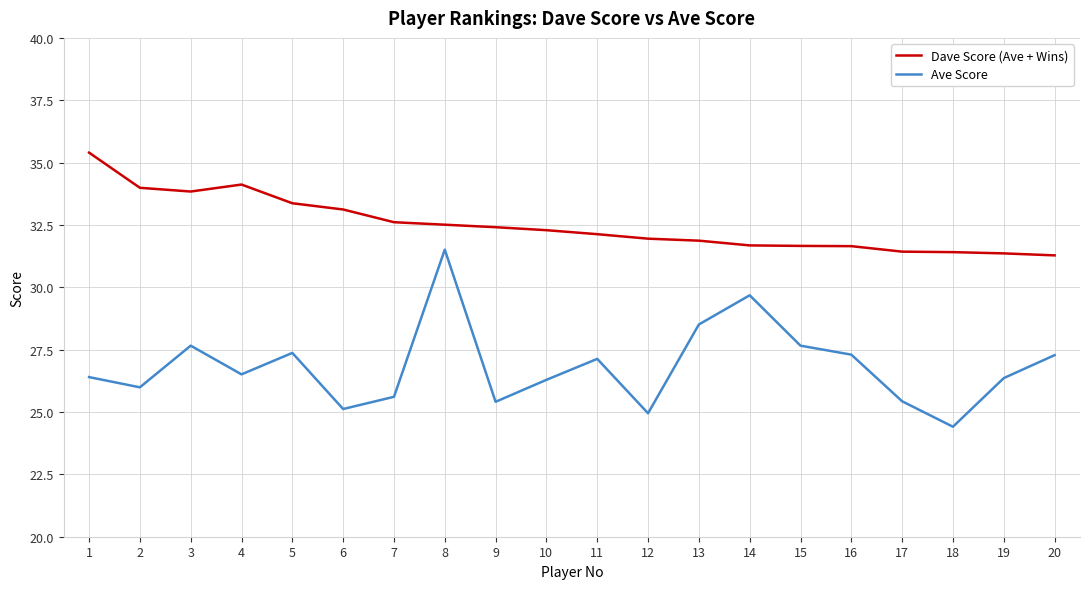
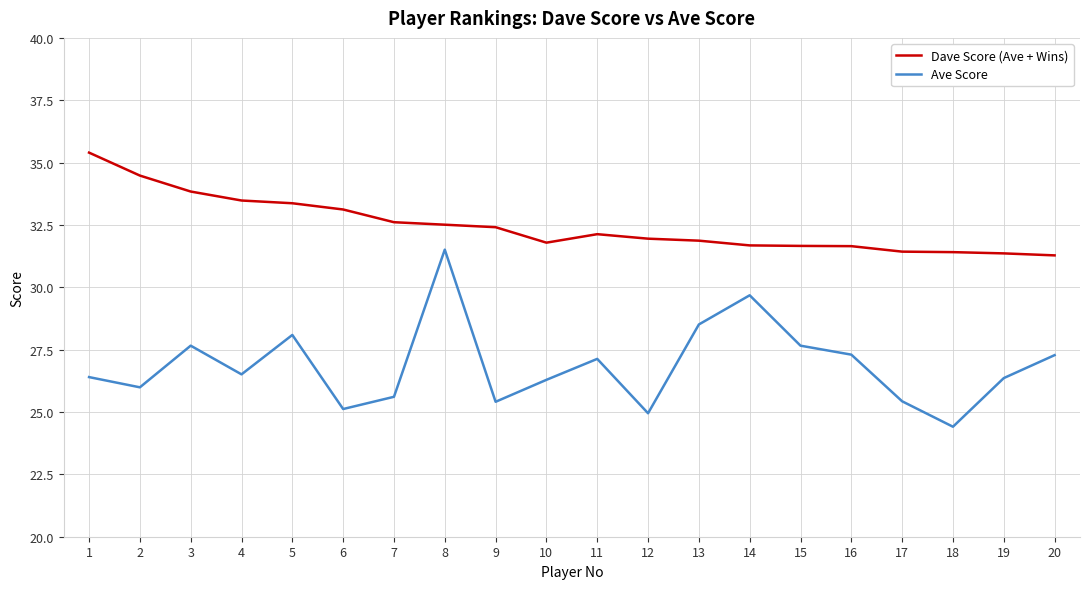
Dave Score (Ave + Wins), 2: 34.0 -> 34.5
Dave Score (Ave + Wins), 4: 34.1 -> 33.5
Ave Score, 5: 27.4 -> 28.1
Dave Score (Ave + Wins), 10: 32.3 -> 31.8
